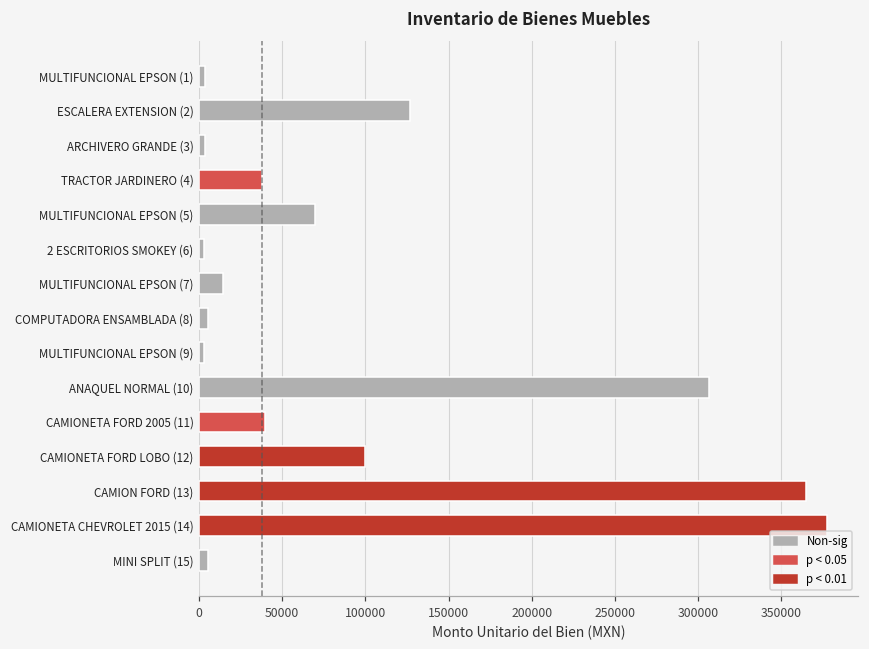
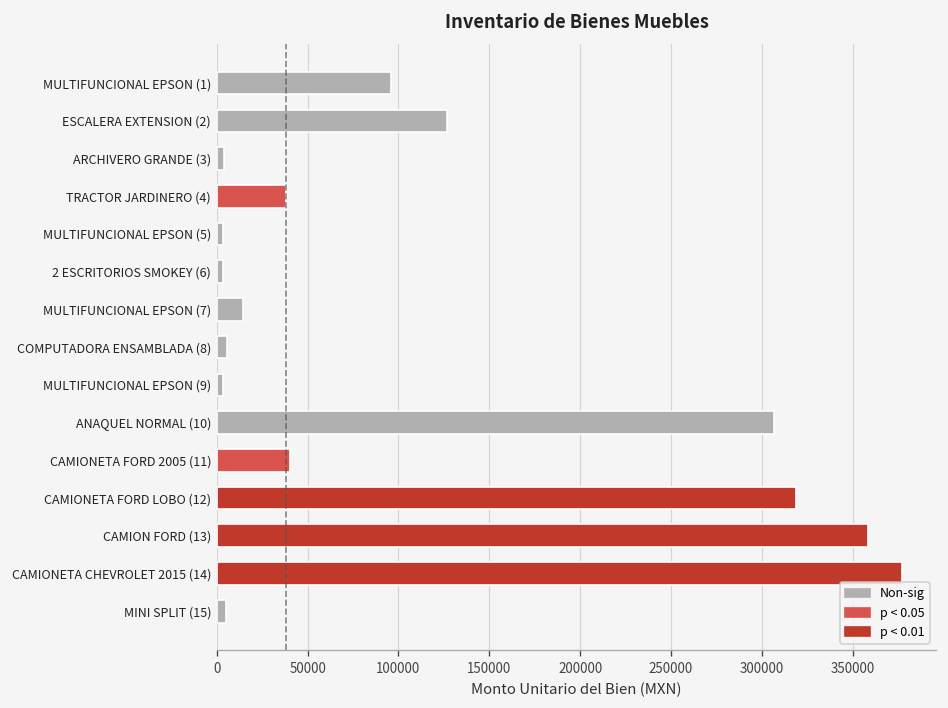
MULTIFUNCIONAL EPSON (1): 4000 -> 96000
MULTIFUNCIONAL EPSON (5): 70000 -> 3000
CAMIONETA FORD LOBO (12): 100000 -> 319000
CAMION FORD (13): 365000 -> 359000
